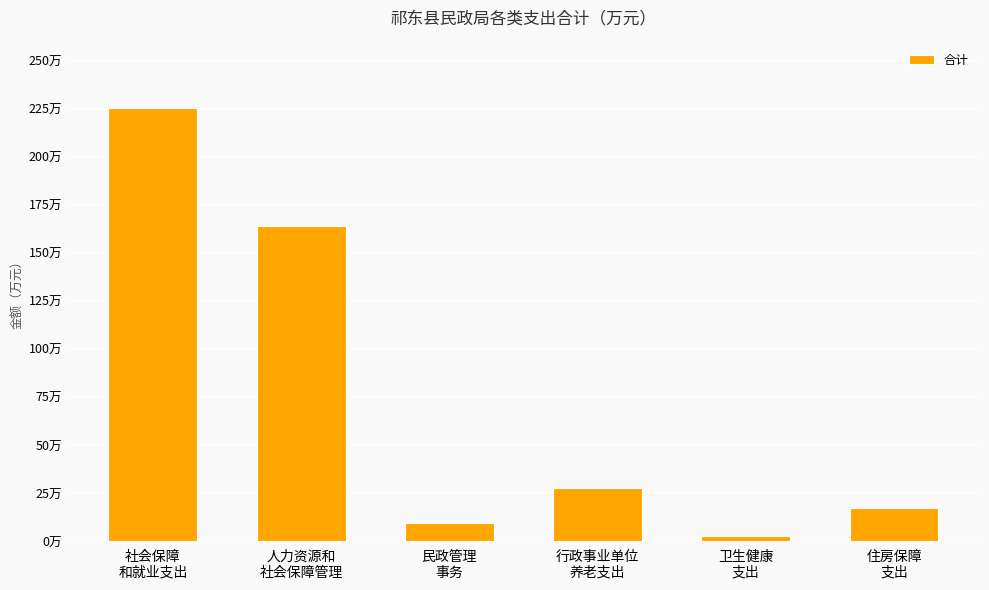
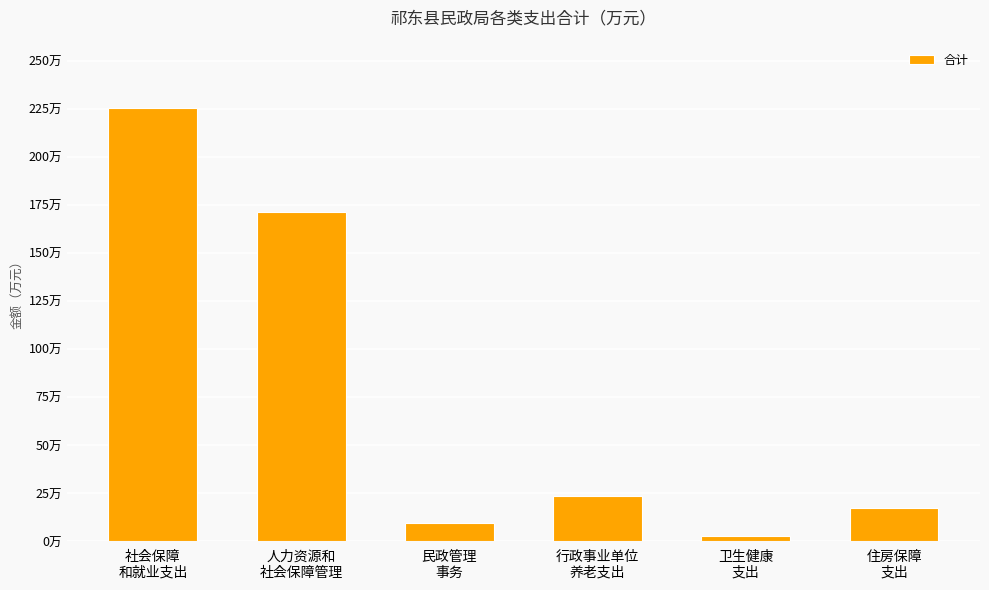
人力资源和 社会保障管理: 164万 -> 171万
行政事业单位 养老支出: 28万 -> 23万
